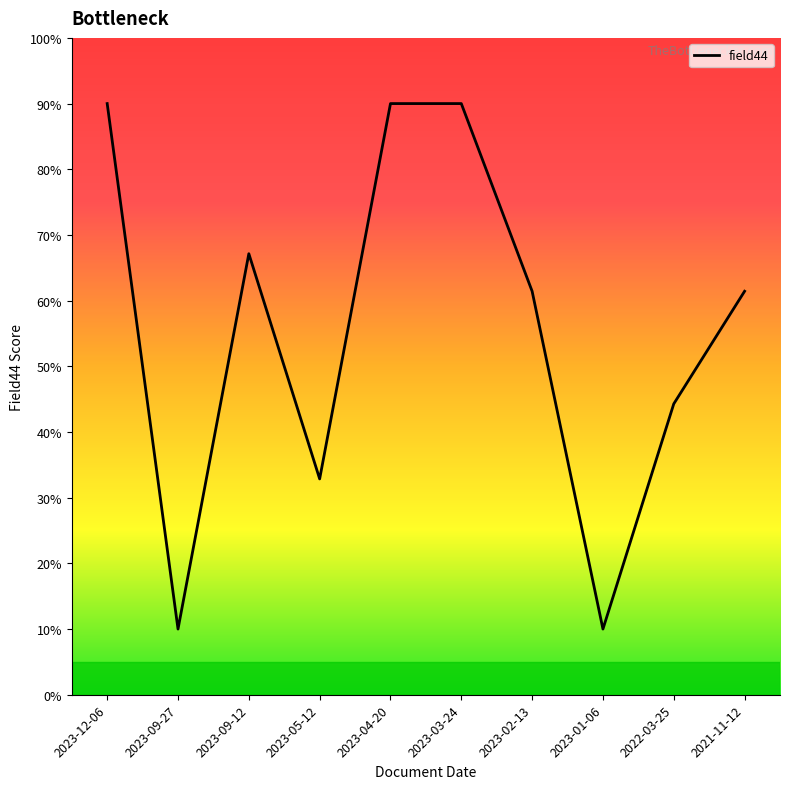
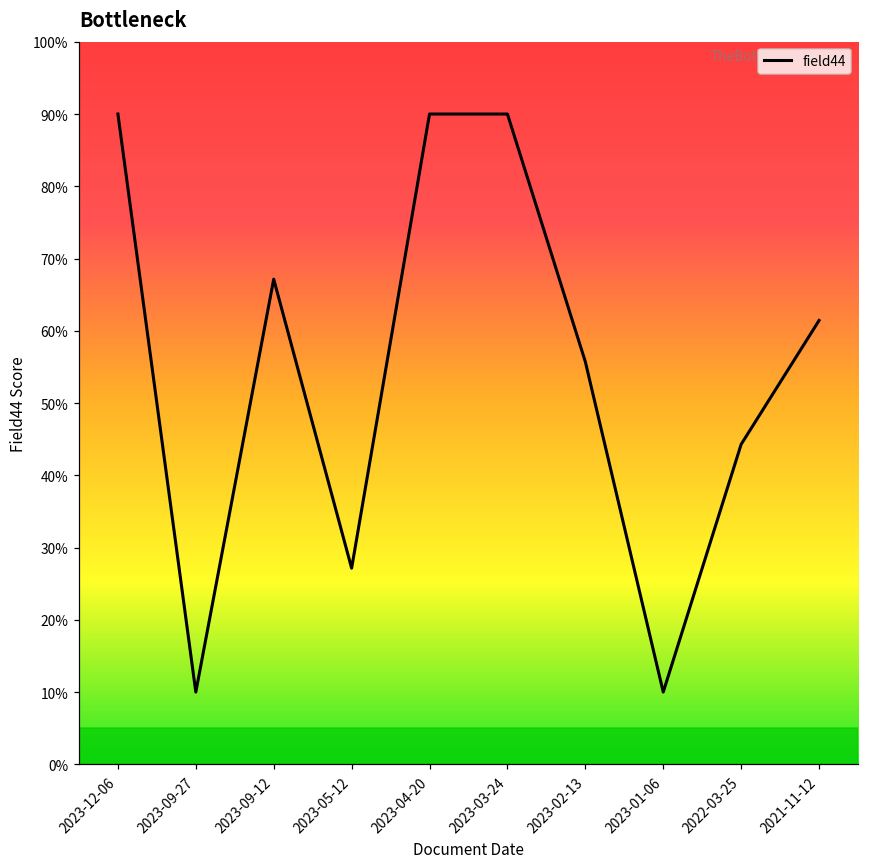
2023-05-12: 33% -> 27%
2023-02-13: 61% -> 56%
